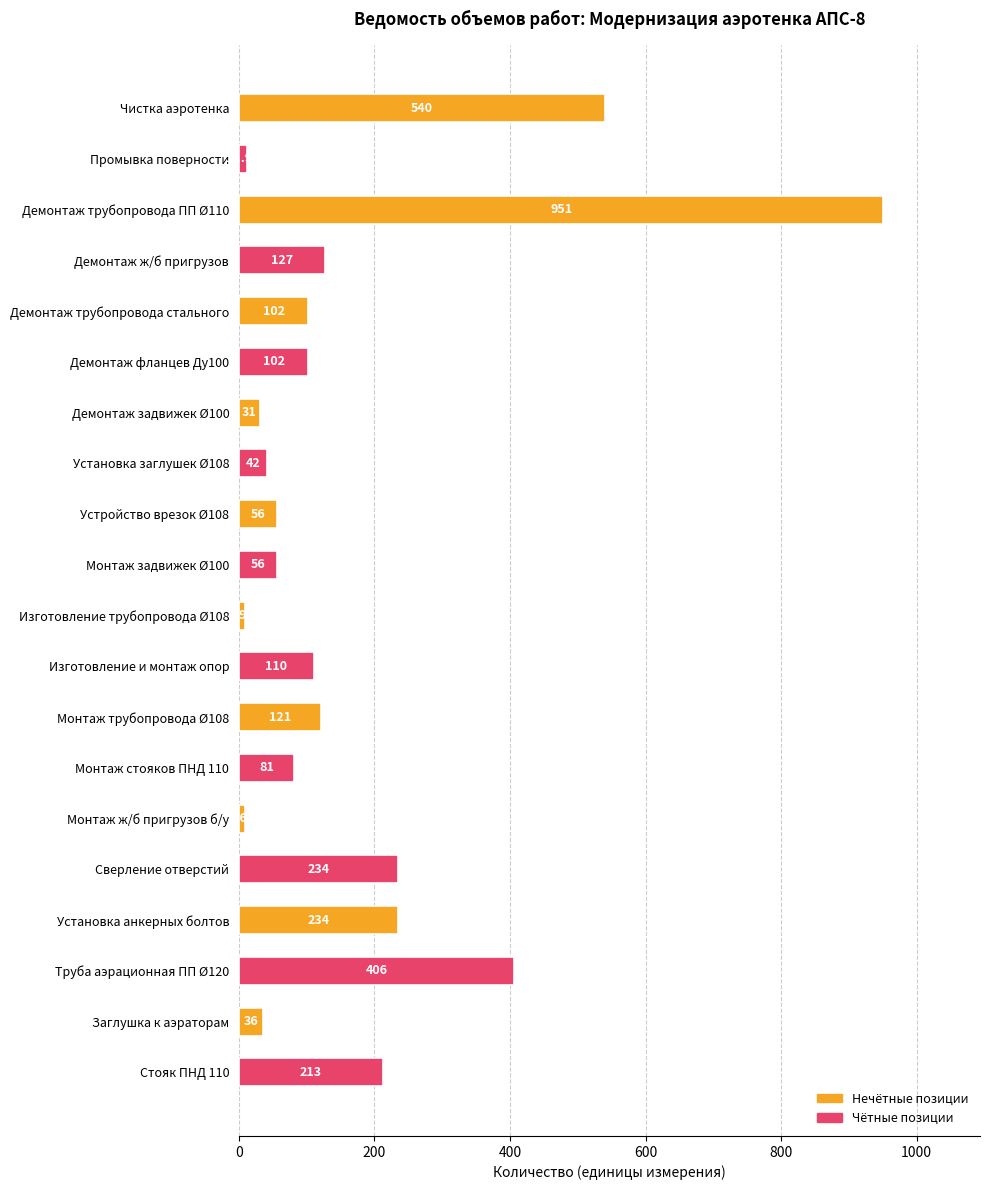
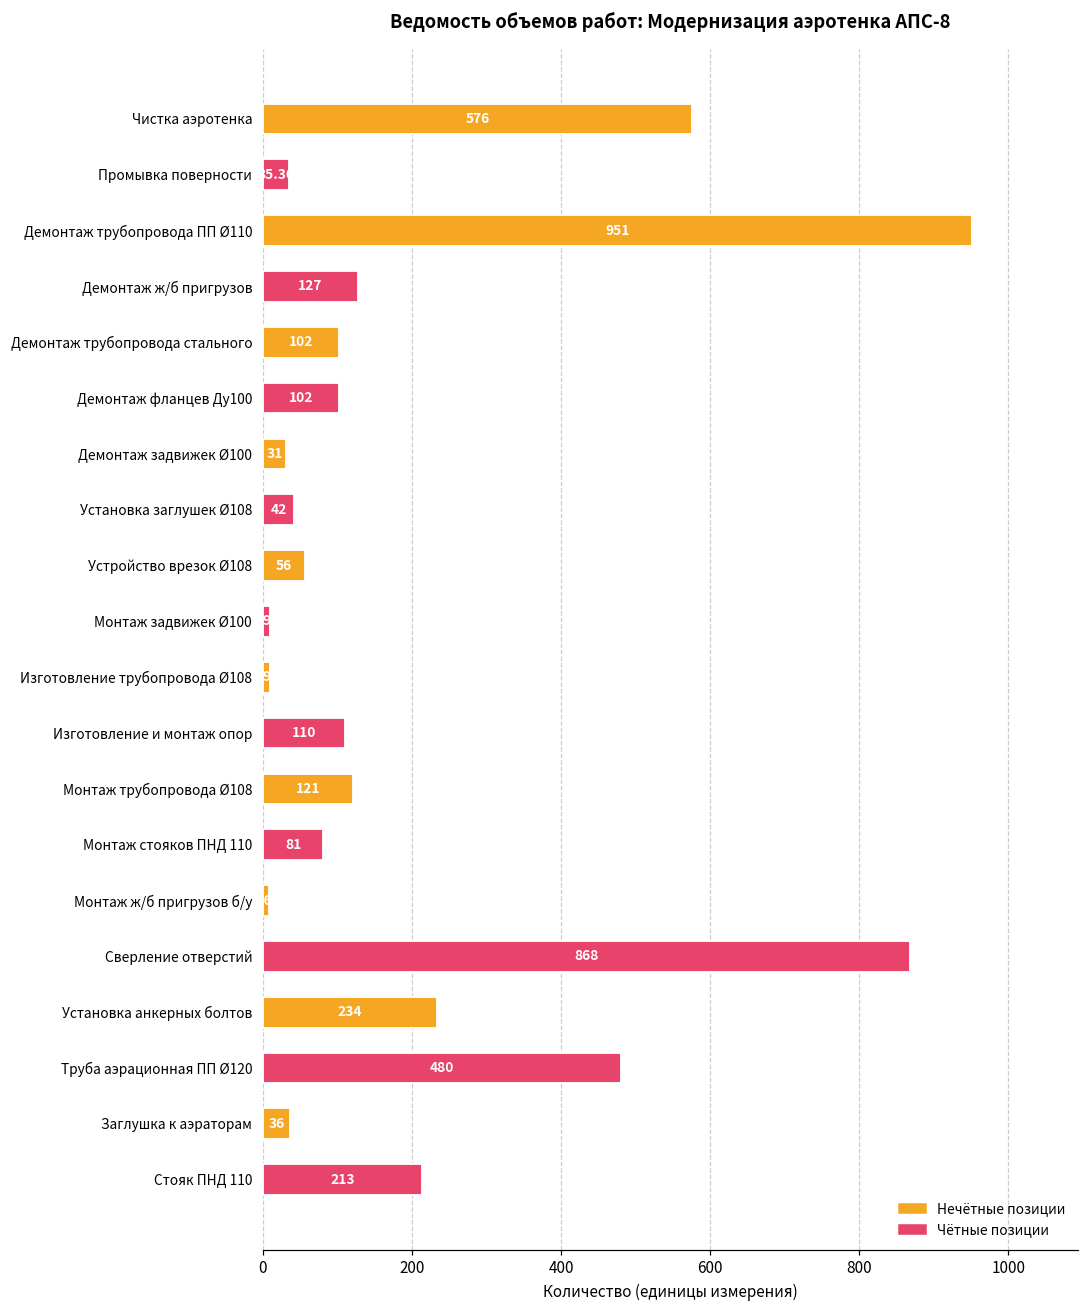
Чистка аэротенка: 540 -> 576
Промывка поверности: 10 -> 40
Монтаж задвижек Ø100: 60 -> 10
Сверление отверстий: 234 -> 868
Труба аэрационная ПП Ø120: 406 -> 480
